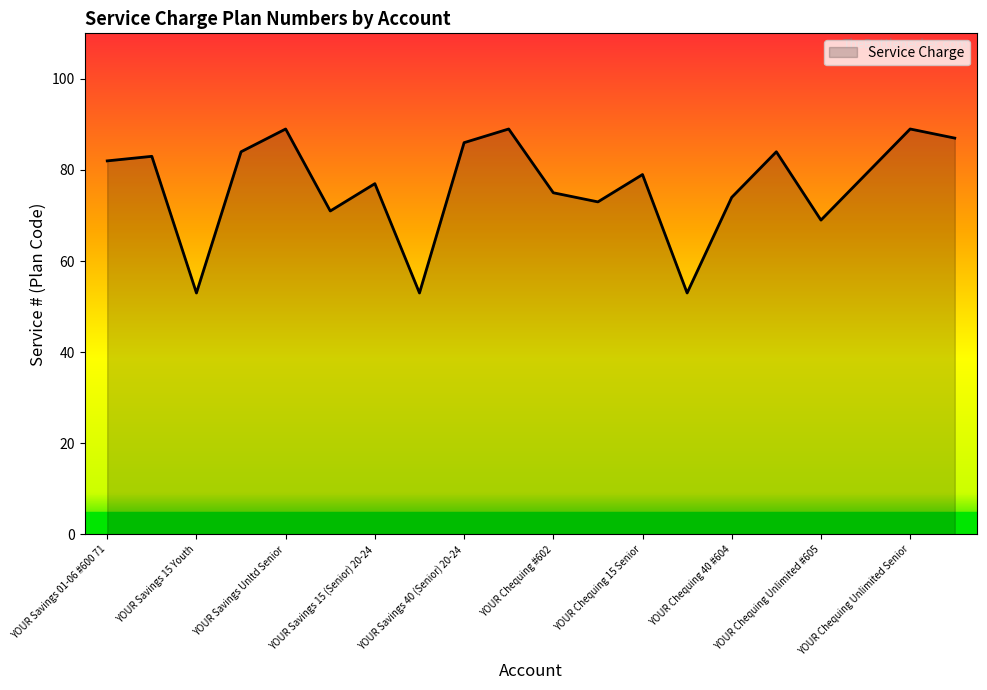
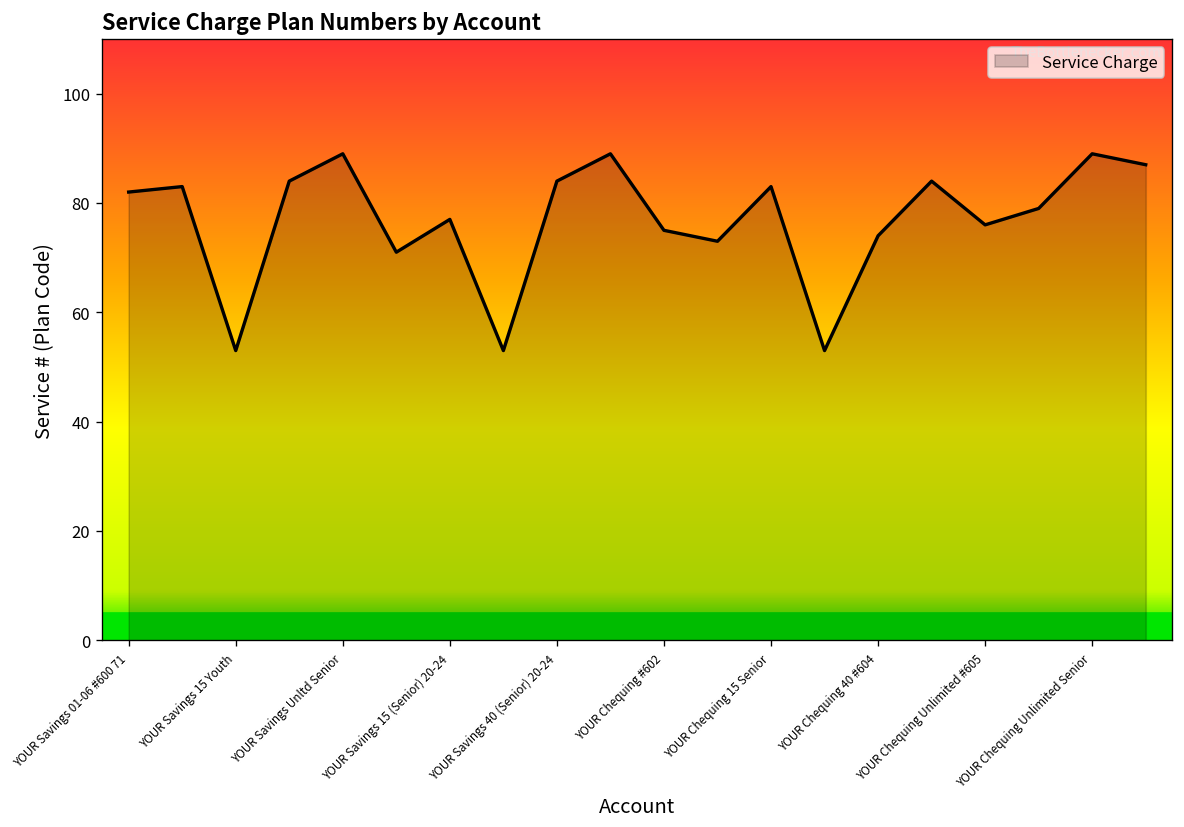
YOUR Savings 40 (Senior) 20-24: 86 -> 84
YOUR Chequing 15 Senior: 79 -> 83
YOUR Chequing Unlimited #605: 69 -> 76
